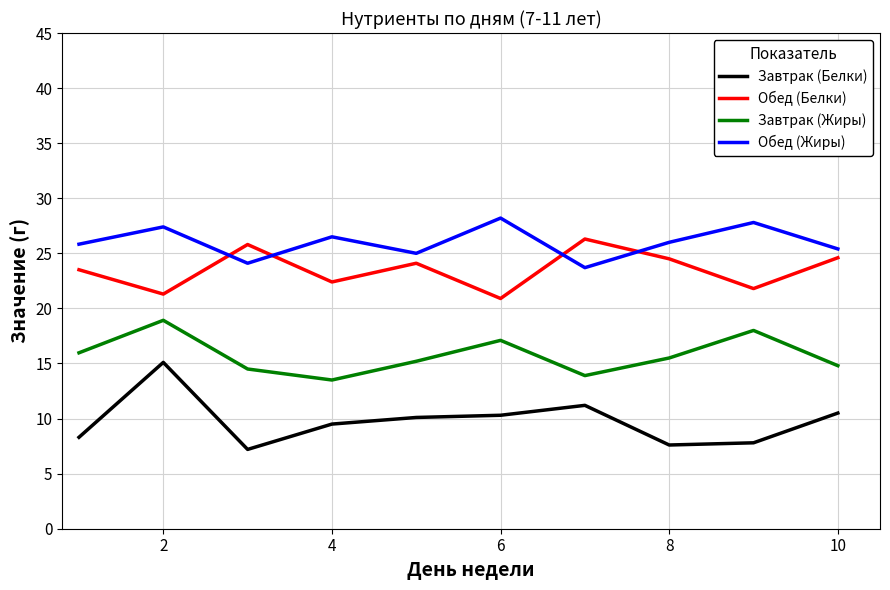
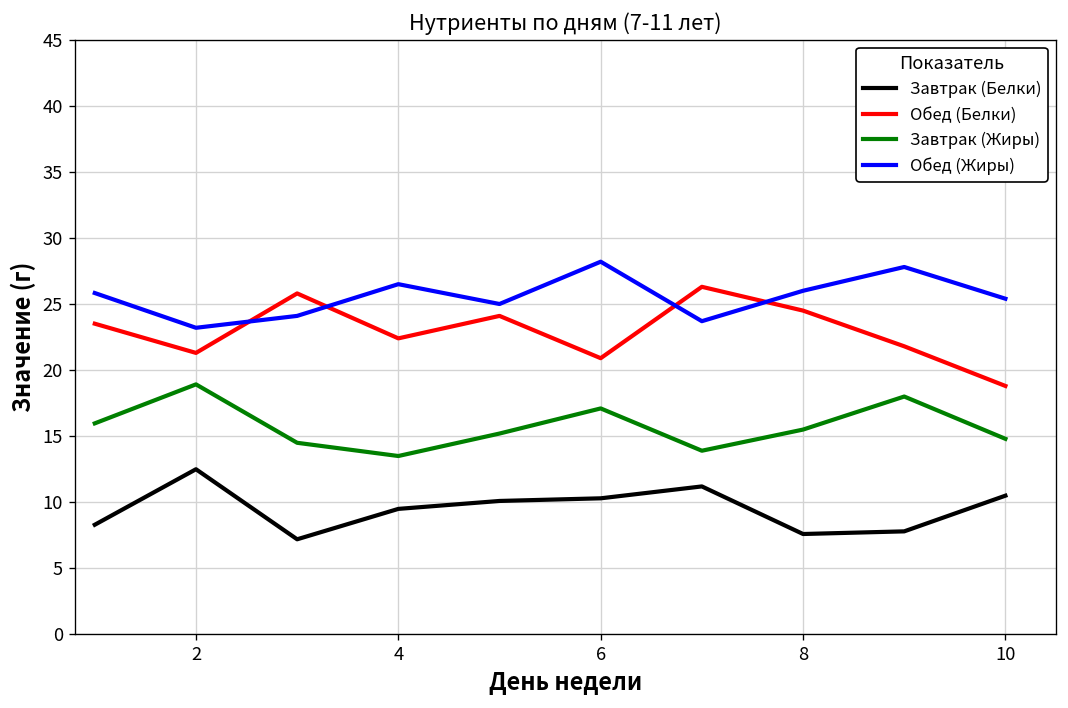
Завтрак (Белки), 2: 15.1 -> 12.5
Обед (Жиры), 2: 27.4 -> 23.2
Обед (Белки), 10: 24.6 -> 18.8
